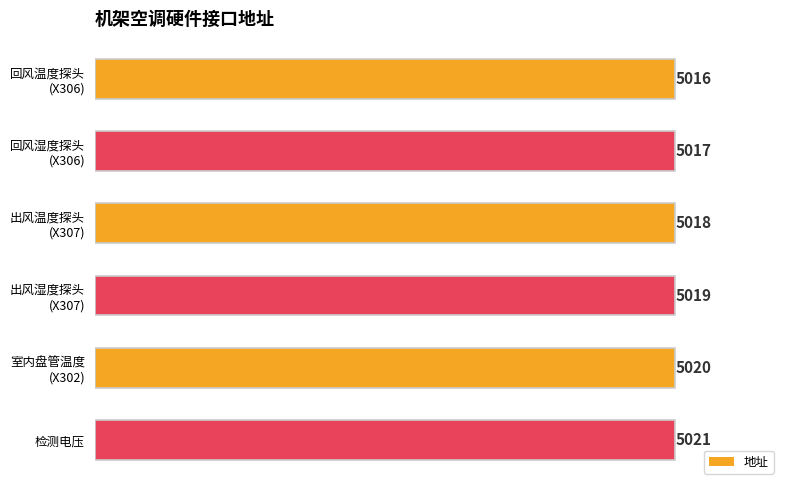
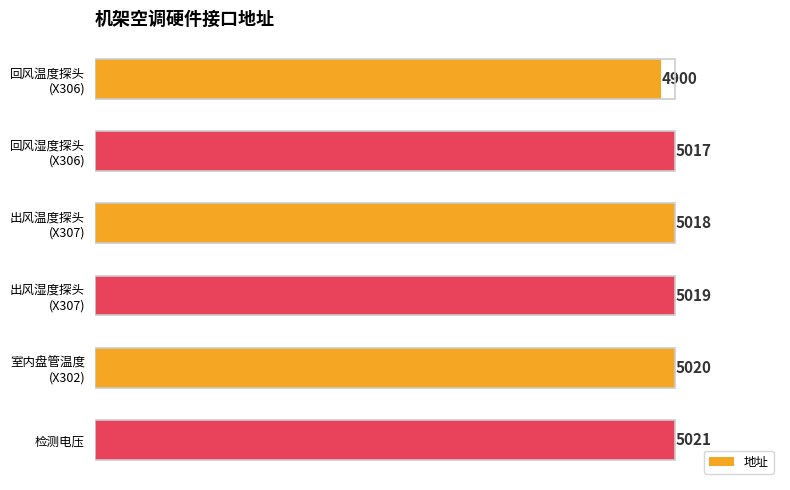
回风温度探头 (X306): 5016 -> 4900
